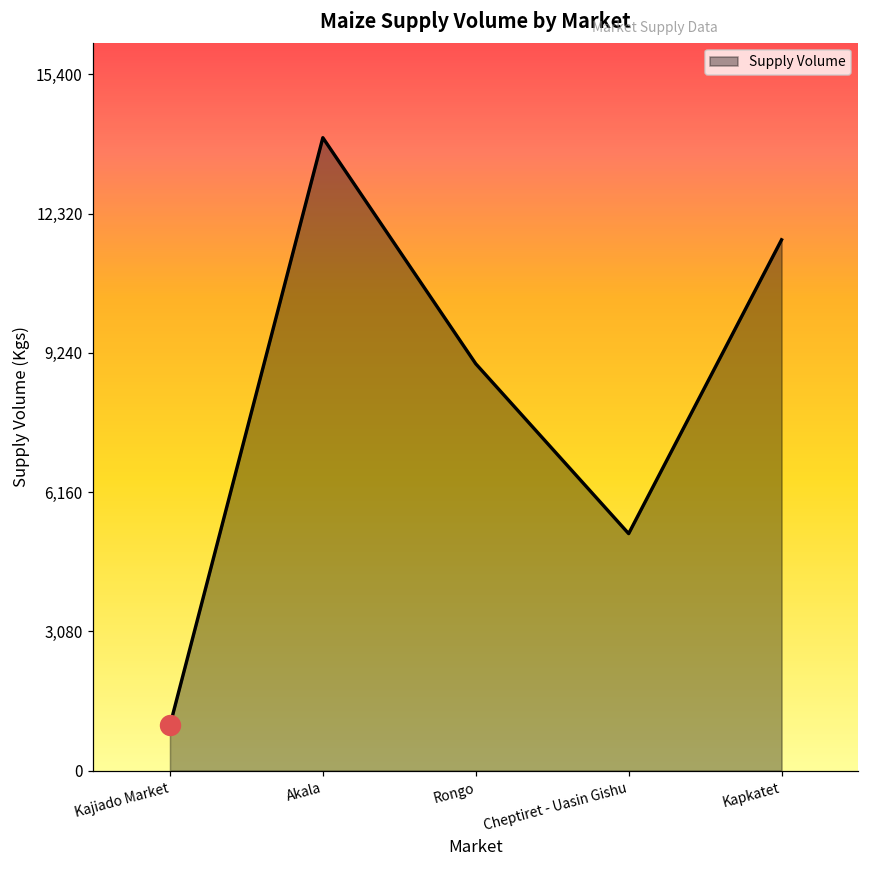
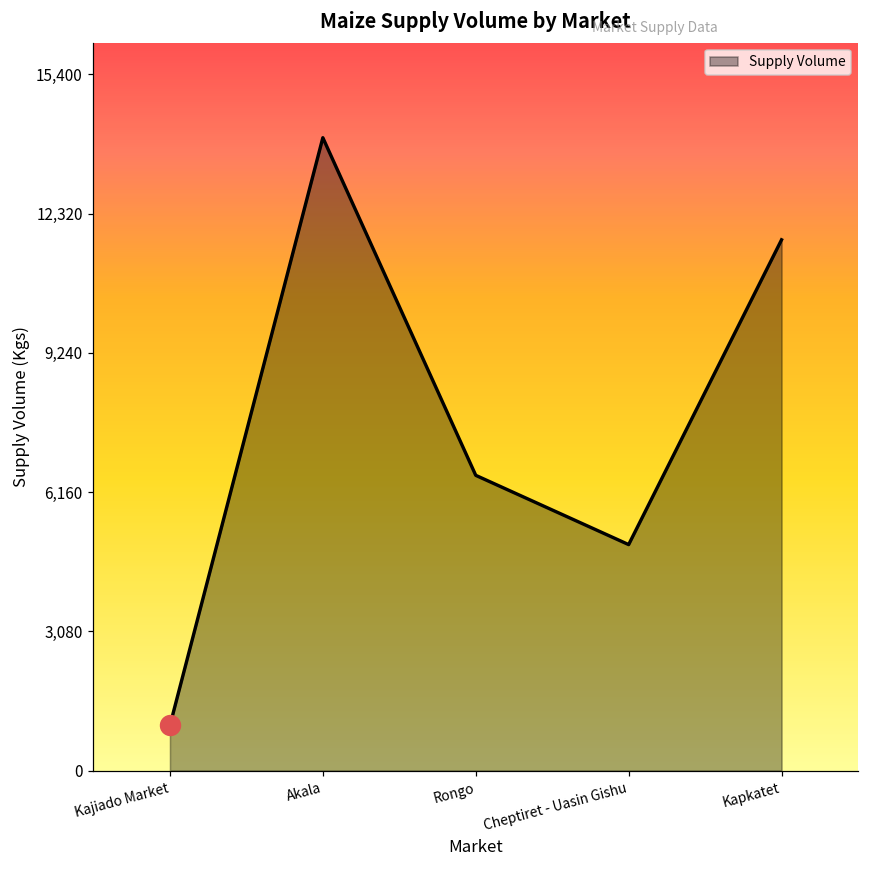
Supply Volume, Rongo: 9,000 -> 6,500
Supply Volume, Cheptiret - Uasin Gishu: 5,200 -> 5,000
